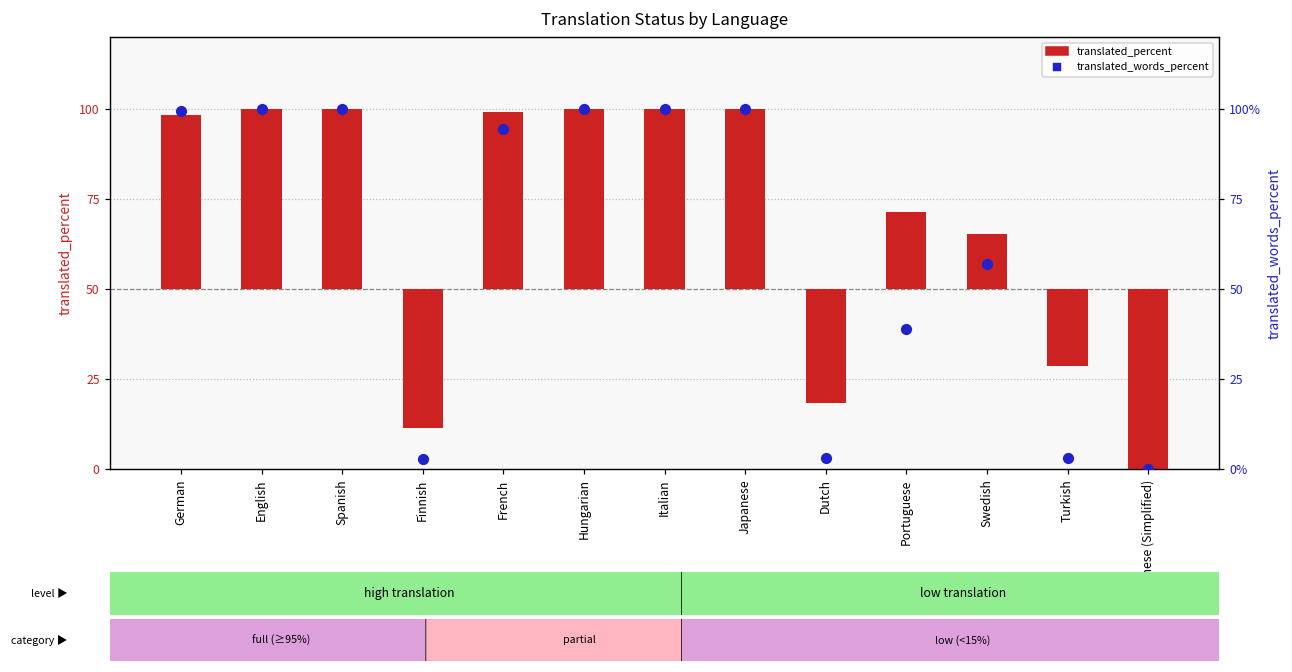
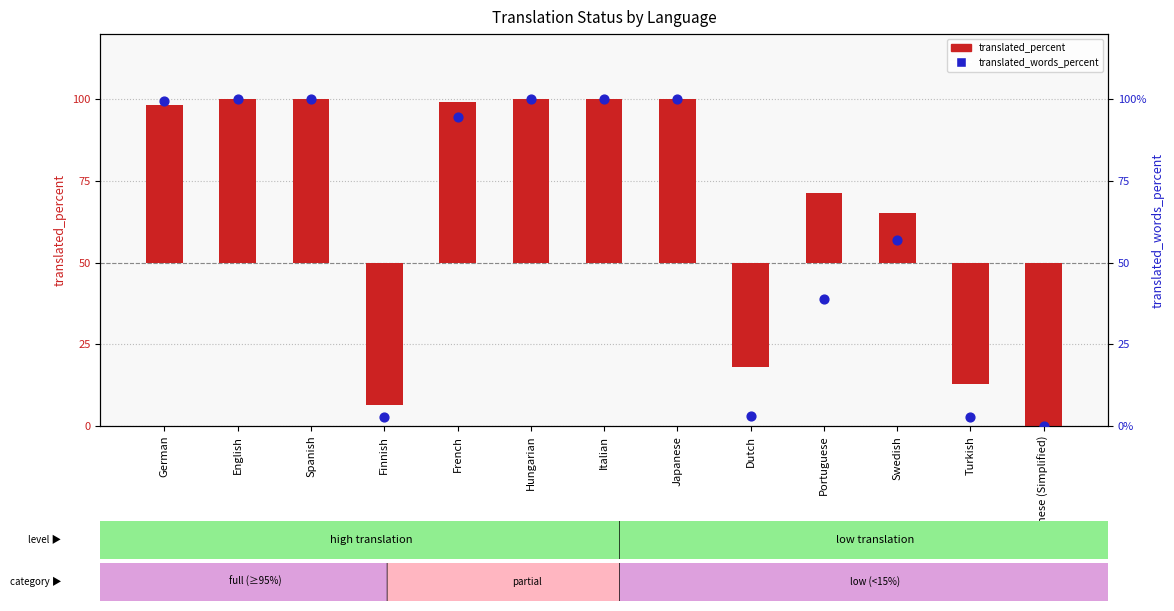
translated_percent, Finnish: 11 -> 7
translated_percent, Turkish: 29 -> 13
